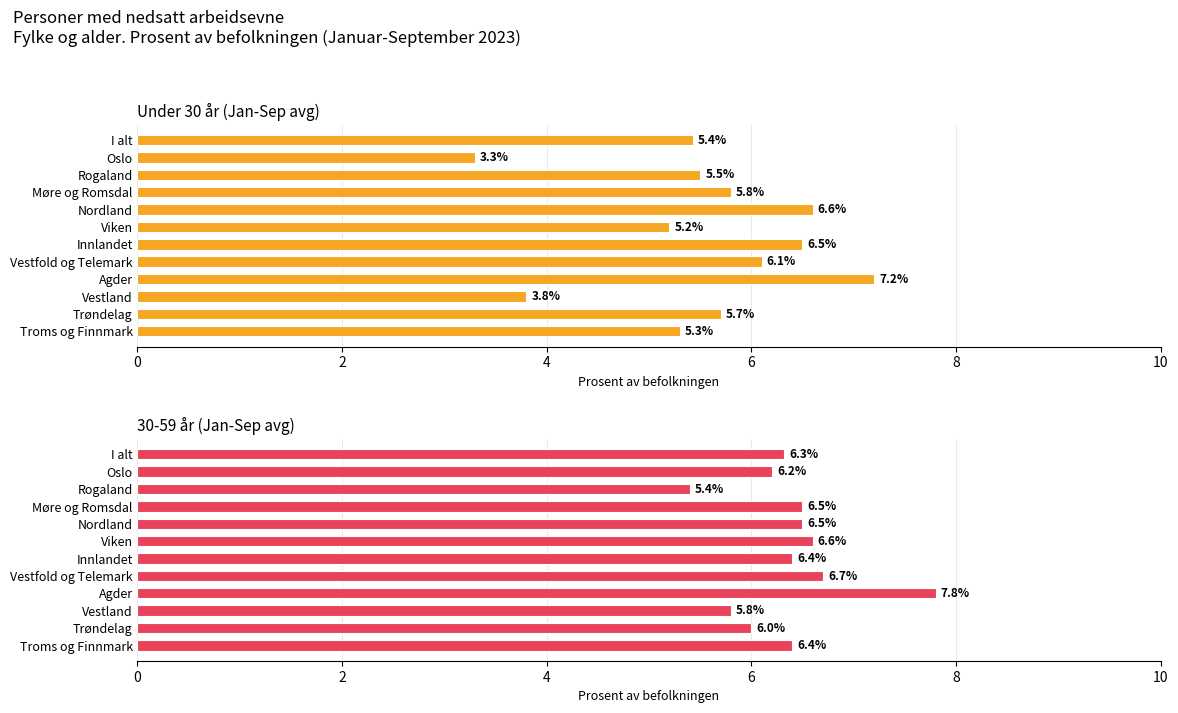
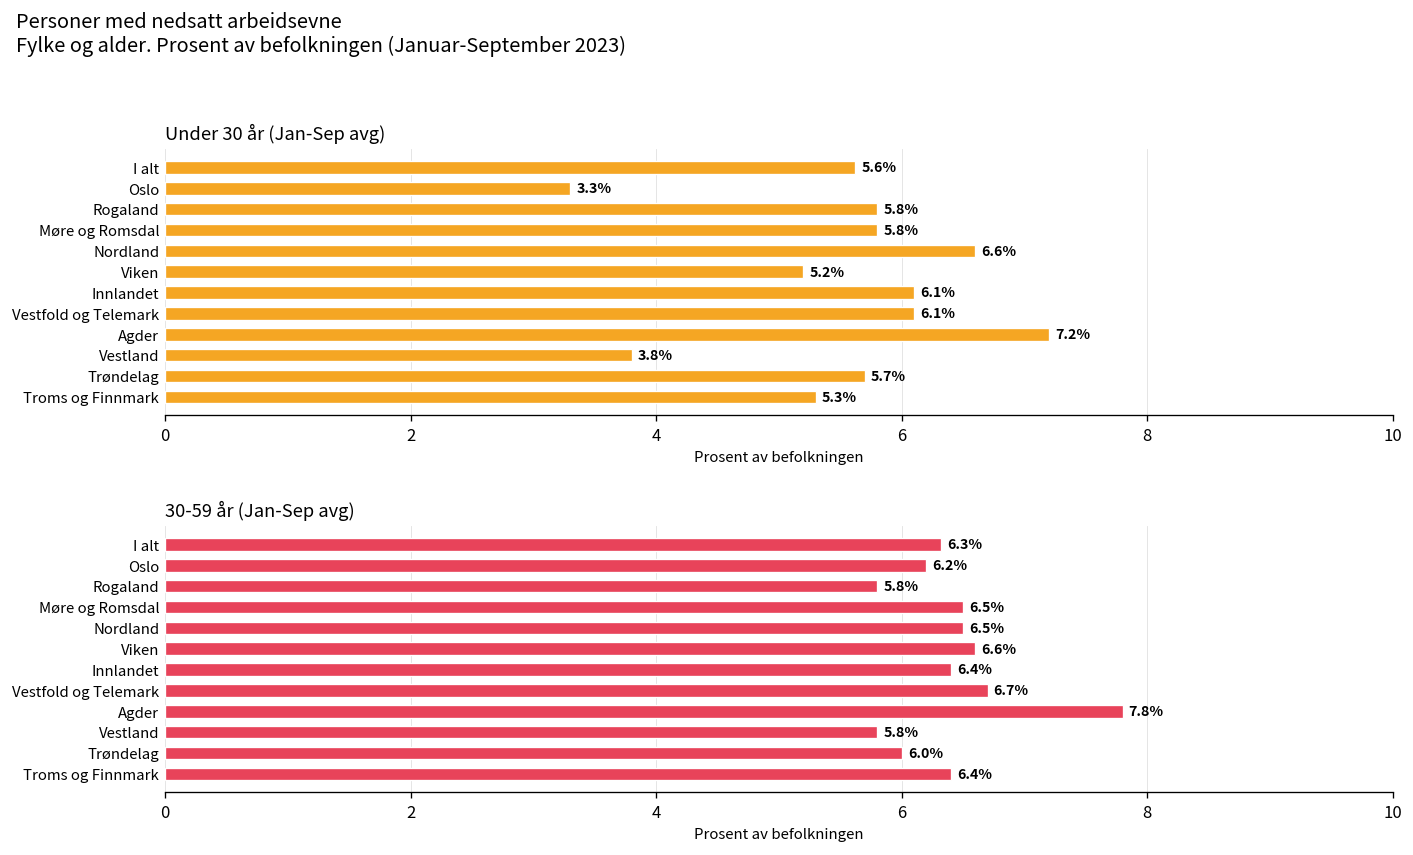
Under 30 år (Jan-Sep avg), I alt: 5.4% -> 5.6%
Under 30 år (Jan-Sep avg), Rogaland: 5.5% -> 5.8%
Under 30 år (Jan-Sep avg), Innlandet: 6.5% -> 6.1%
30-59 år (Jan-Sep avg), Rogaland: 5.4% -> 5.8%
